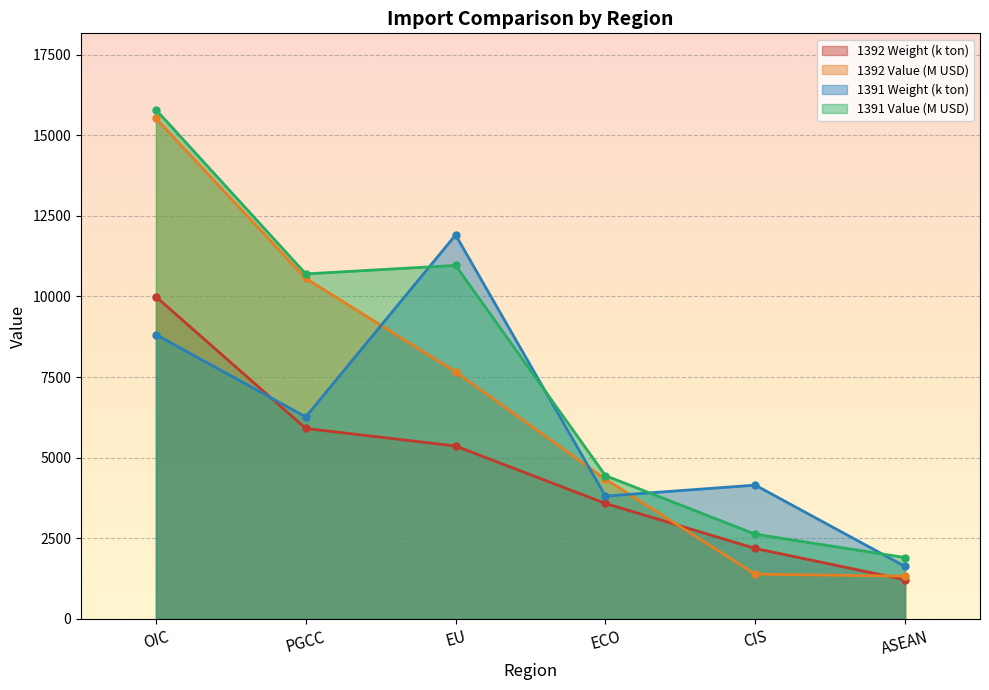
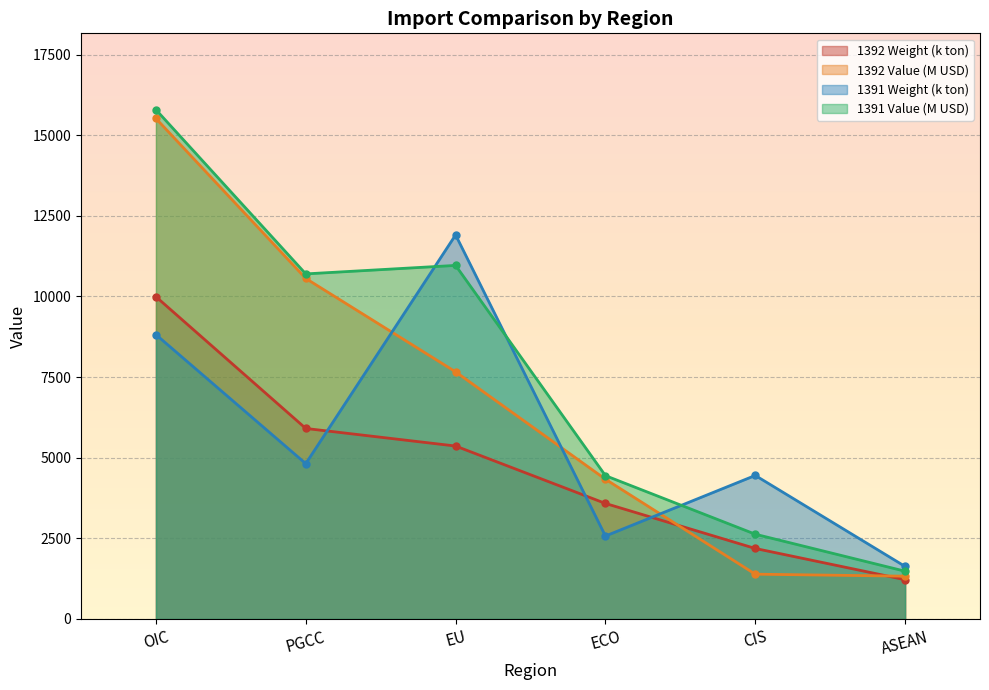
1391 Weight (k ton), PGCC: 6300 -> 4800
1391 Weight (k ton), ECO: 3800 -> 2600
1391 Weight (k ton), CIS: 4200 -> 4500
1391 Value (M USD), ASEAN: 1900 -> 1500
